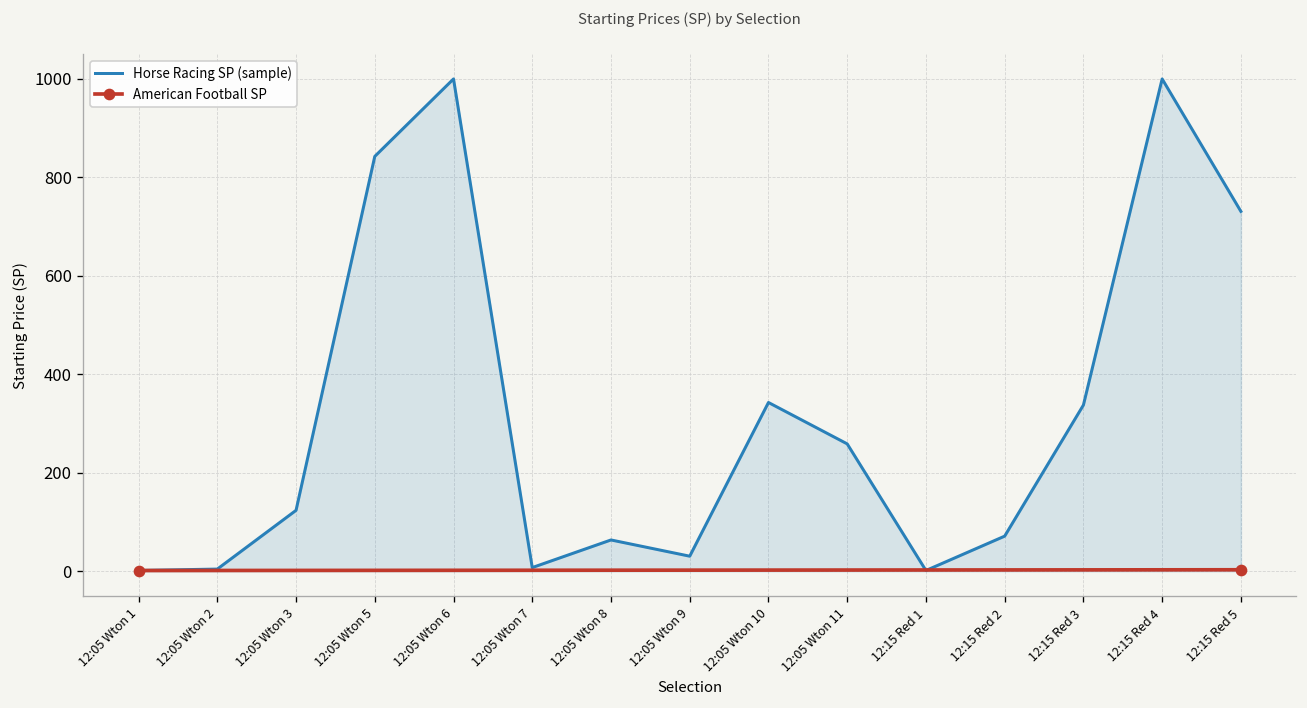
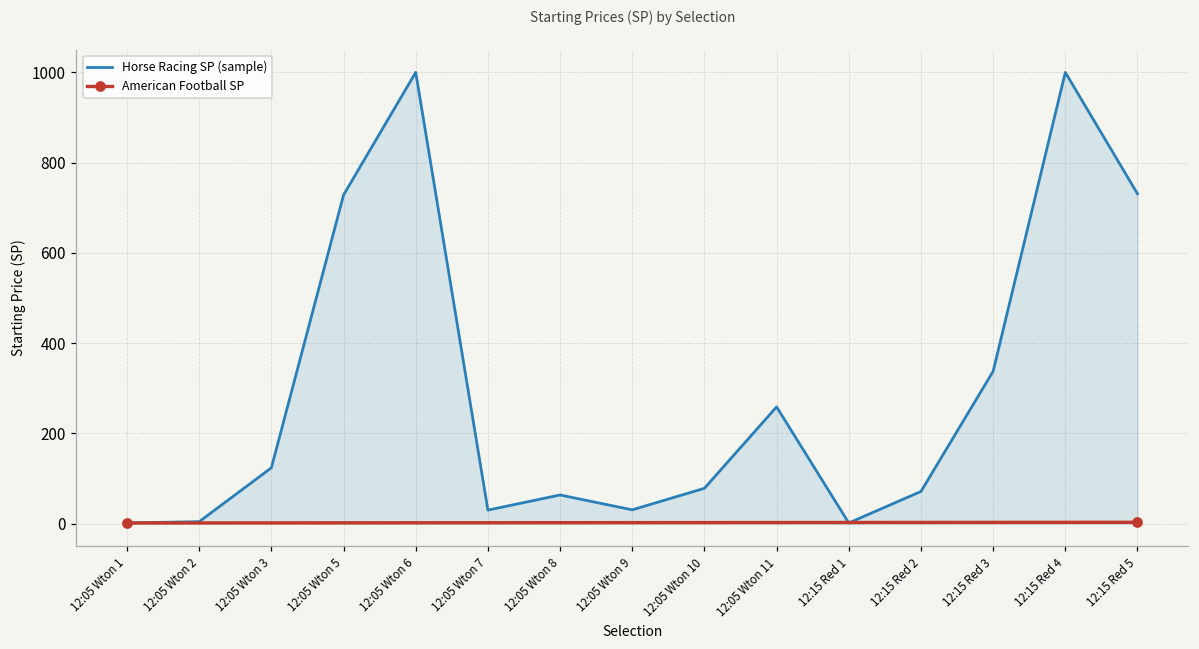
Horse Racing SP (sample), 12:05 Wton 5: 840 -> 730
Horse Racing SP (sample), 12:05 Wton 7: 10 -> 30
Horse Racing SP (sample), 12:05 Wton 10: 340 -> 80
